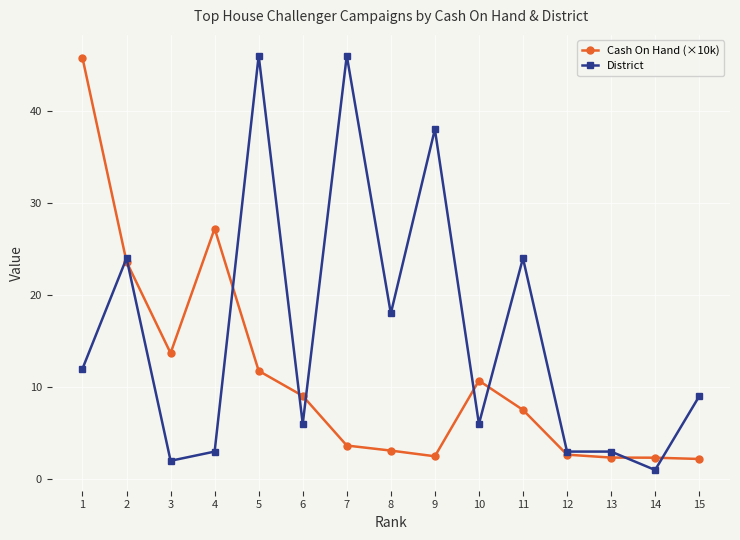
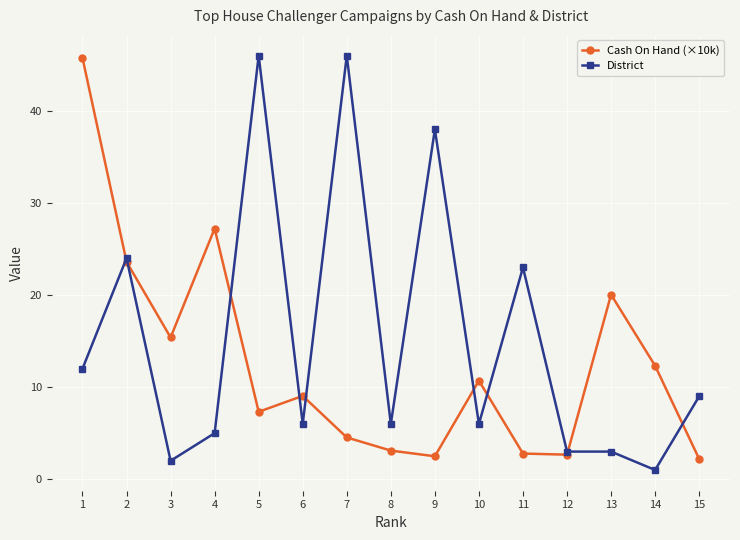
Cash On Hand (×10k), 3: 14 -> 15
District, 4: 3 -> 5
Cash On Hand (×10k), 5: 12 -> 7
Cash On Hand (×10k), 7: 4 -> 5
District, 8: 18 -> 6
Cash On Hand (×10k), 11: 8 -> 3
District, 11: 24 -> 23
Cash On Hand (×10k), 13: 2 -> 20
Cash On Hand (×10k), 14: 2 -> 12
